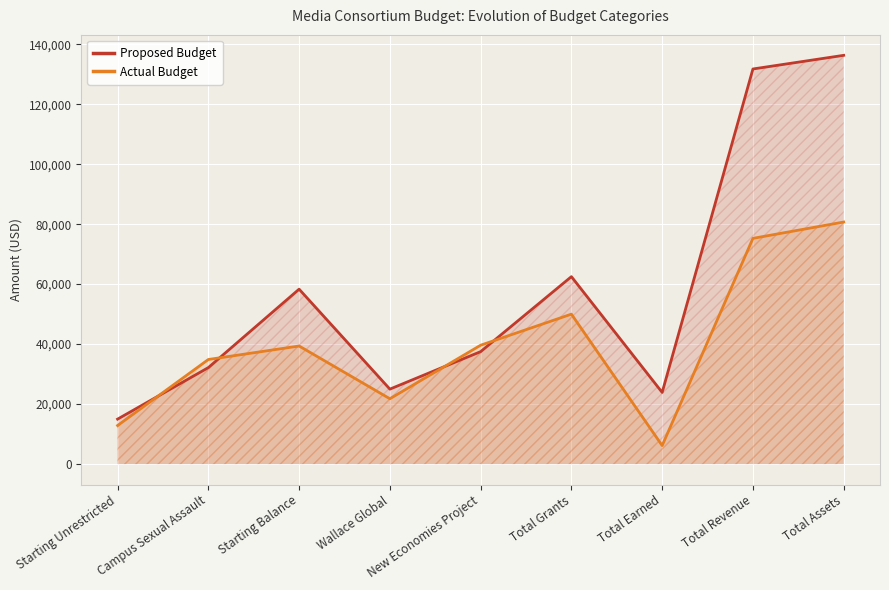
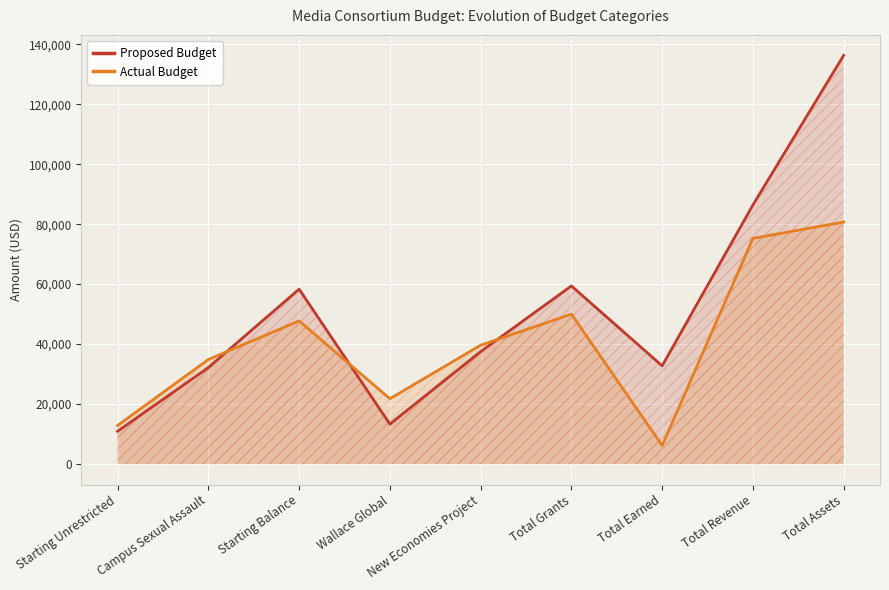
Proposed Budget, Starting Unrestricted: 15,000 -> 11,000
Actual Budget, Starting Balance: 39,000 -> 48,000
Proposed Budget, Wallace Global: 25,000 -> 13,000
Proposed Budget, Total Grants: 63,000 -> 59,000
Proposed Budget, Total Earned: 24,000 -> 33,000
Proposed Budget, Total Revenue: 132,000 -> 86,000
